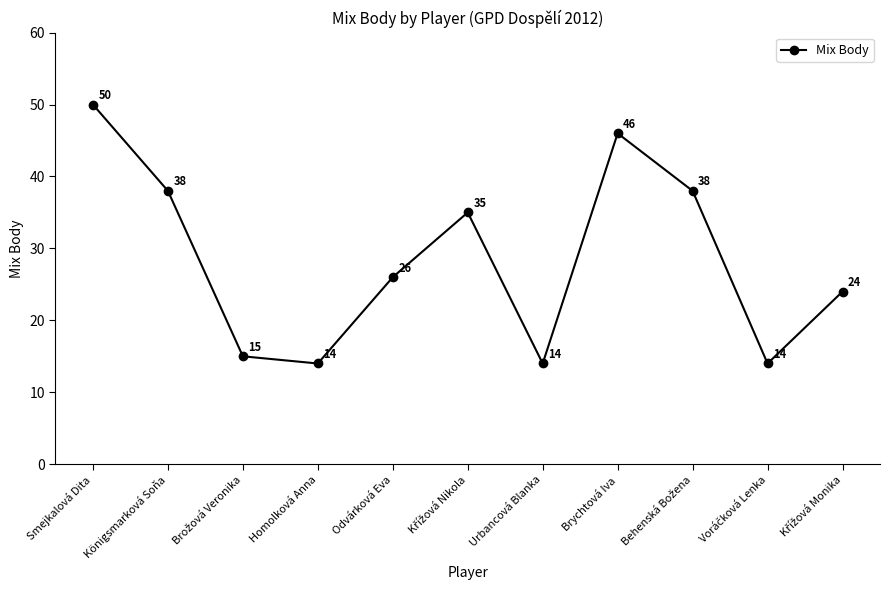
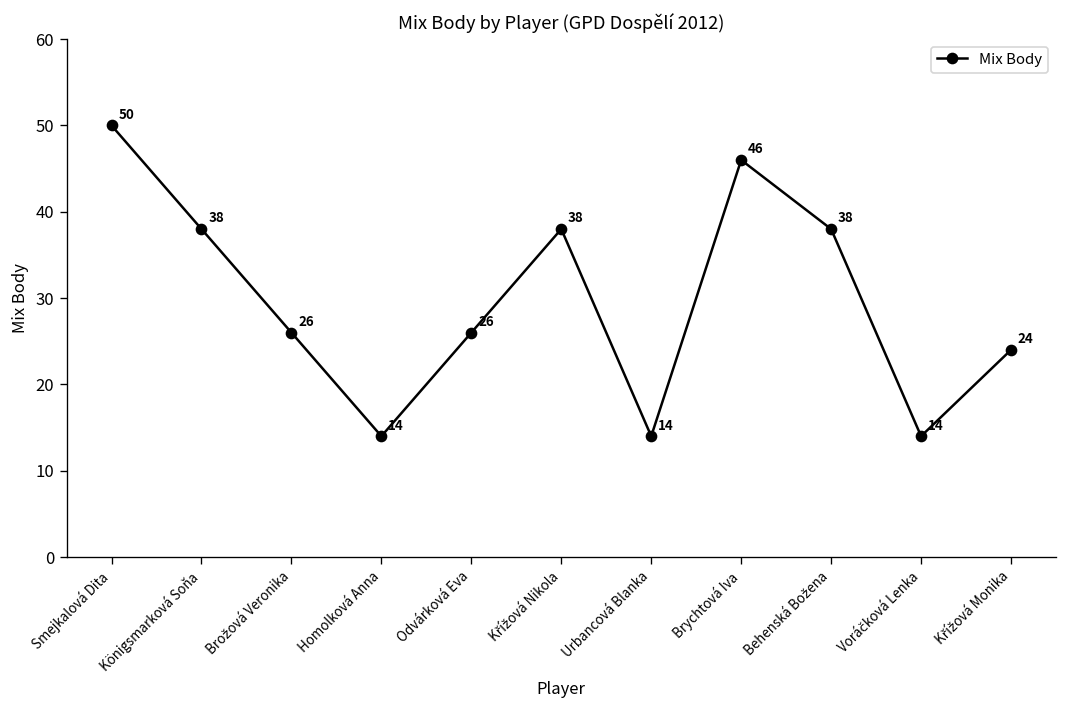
Brožová Veronika: 15 -> 26
Křížová Nikola: 35 -> 38
